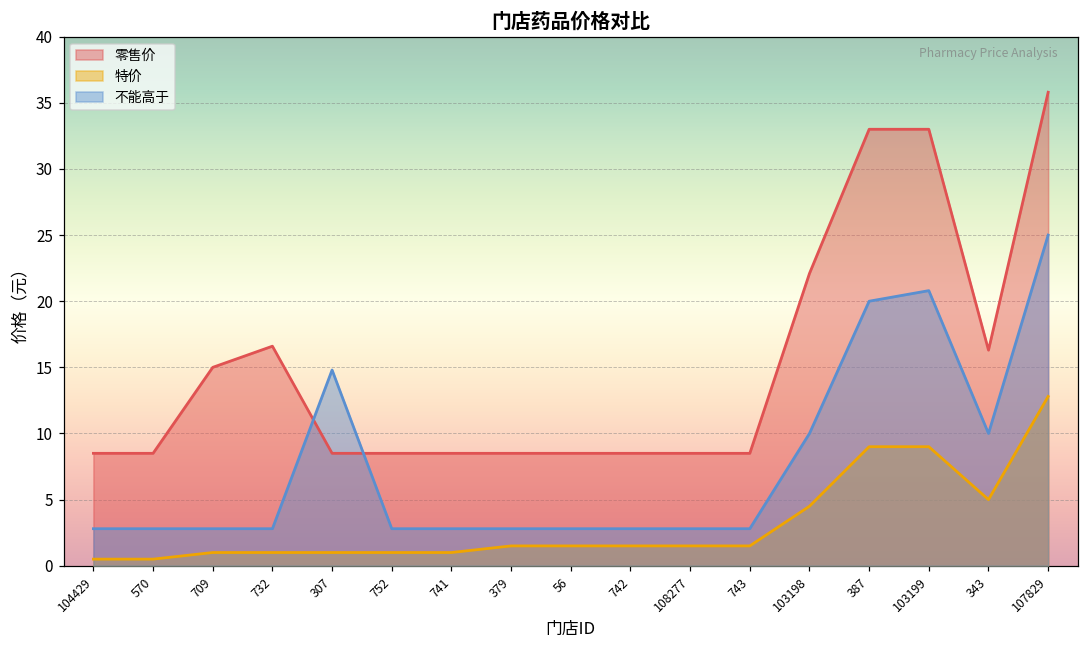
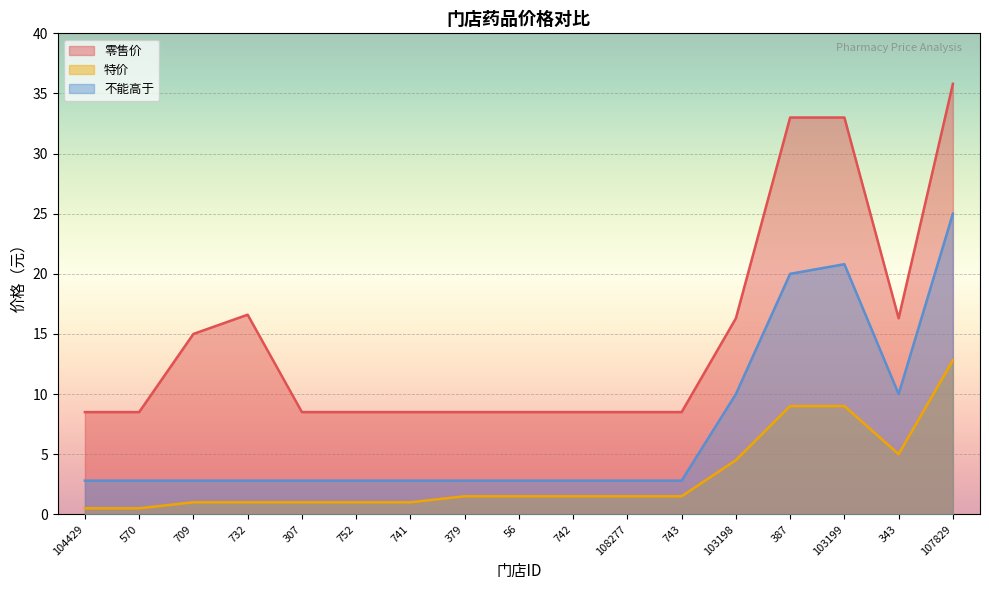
不能高于, 307: 14.8 -> 2.8
零售价, 103198: 22.1 -> 16.3
